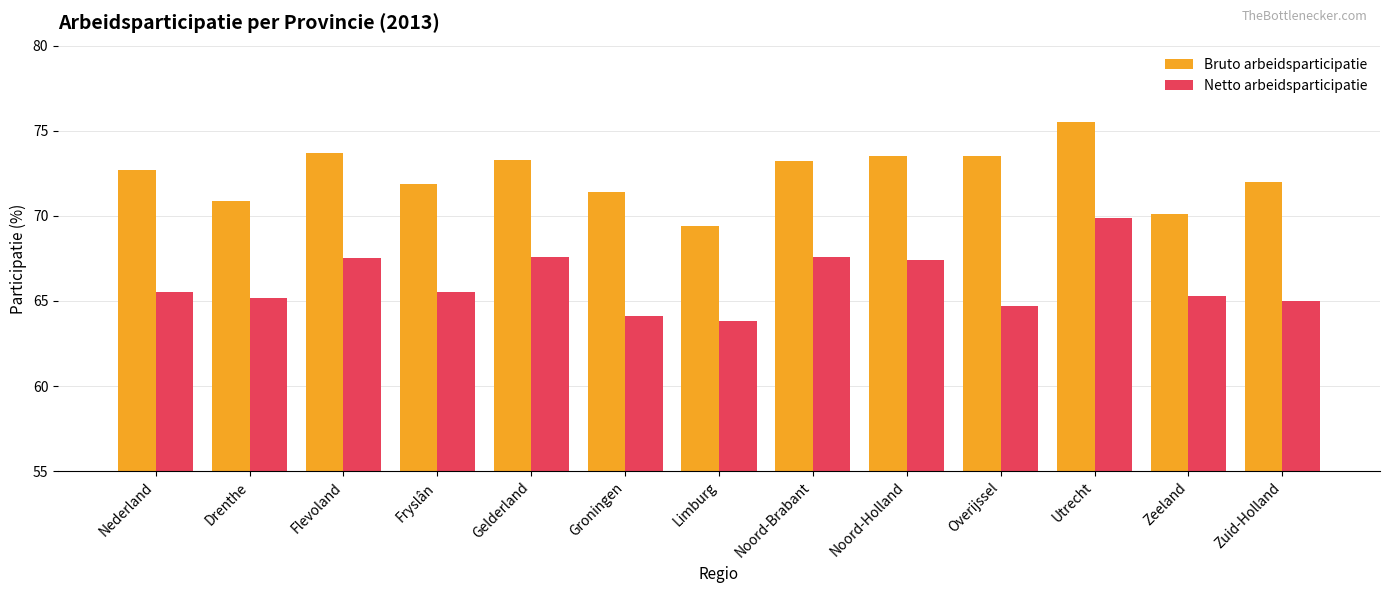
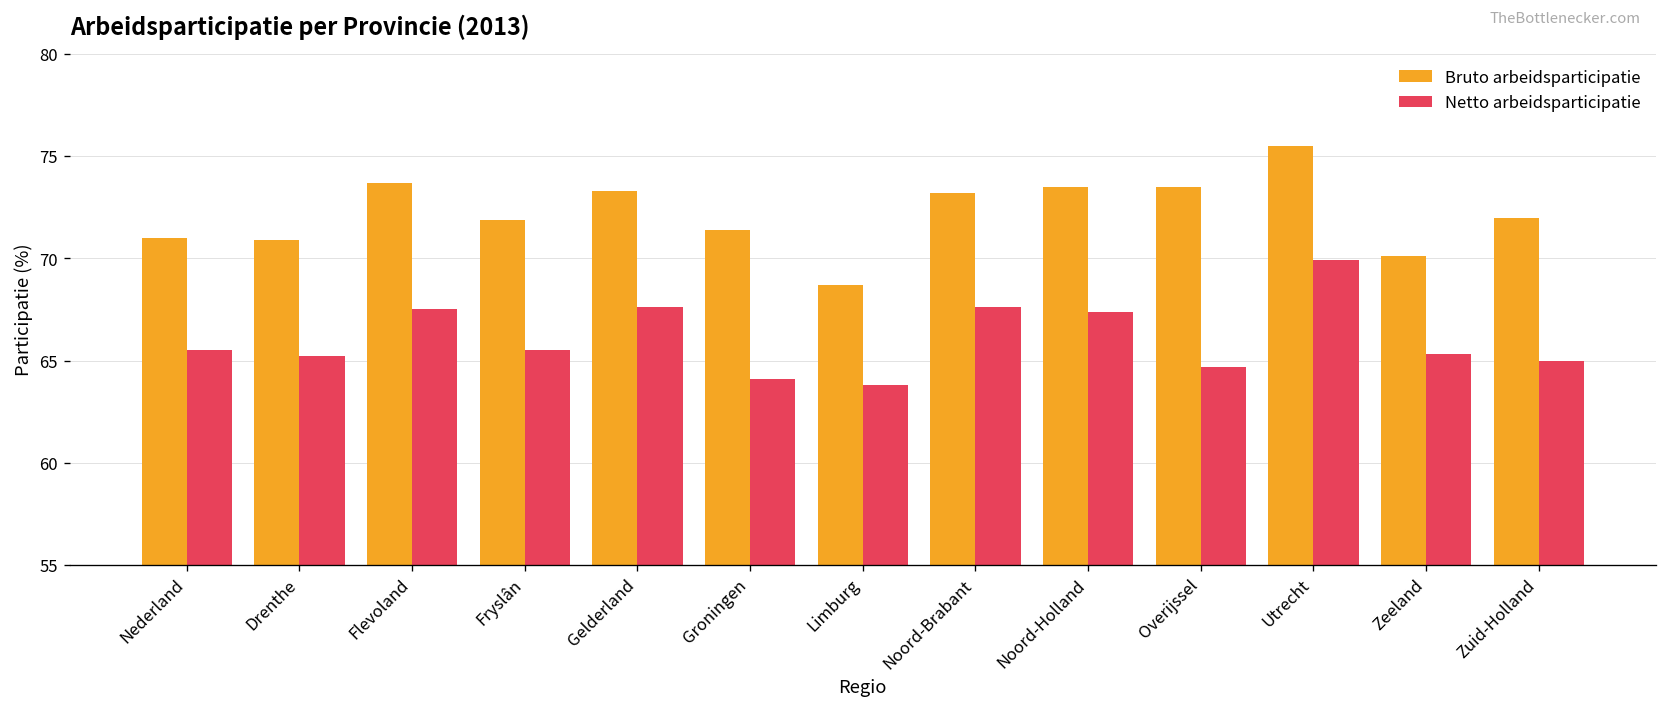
Bruto arbeidsparticipatie, Nederland: 72.7 -> 71.0
Bruto arbeidsparticipatie, Limburg: 69.4 -> 68.7
